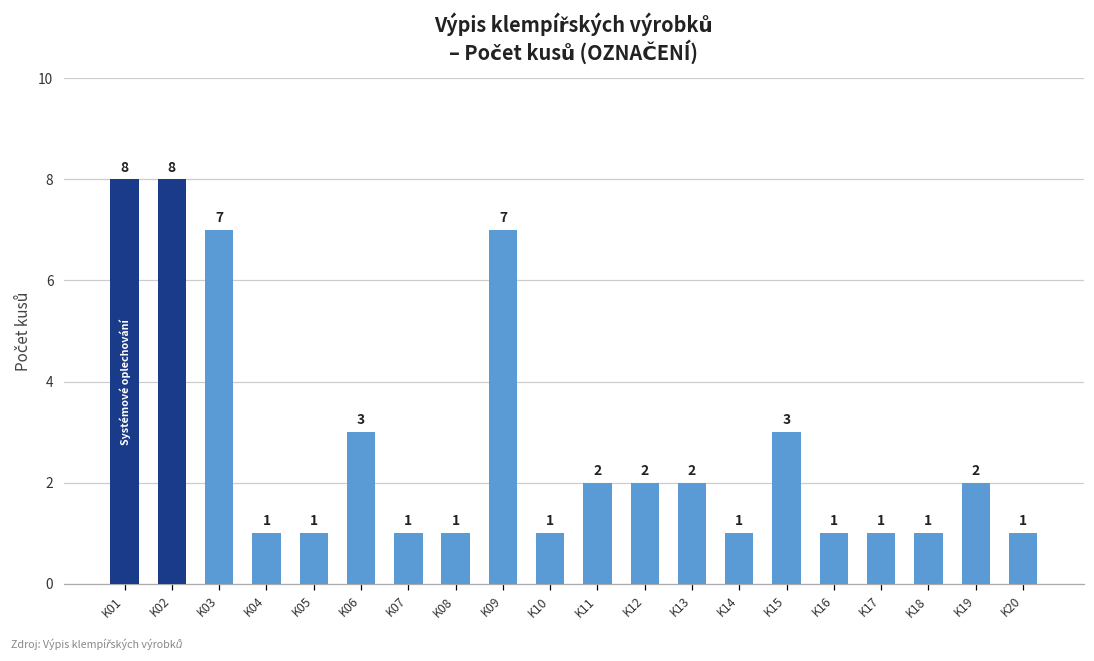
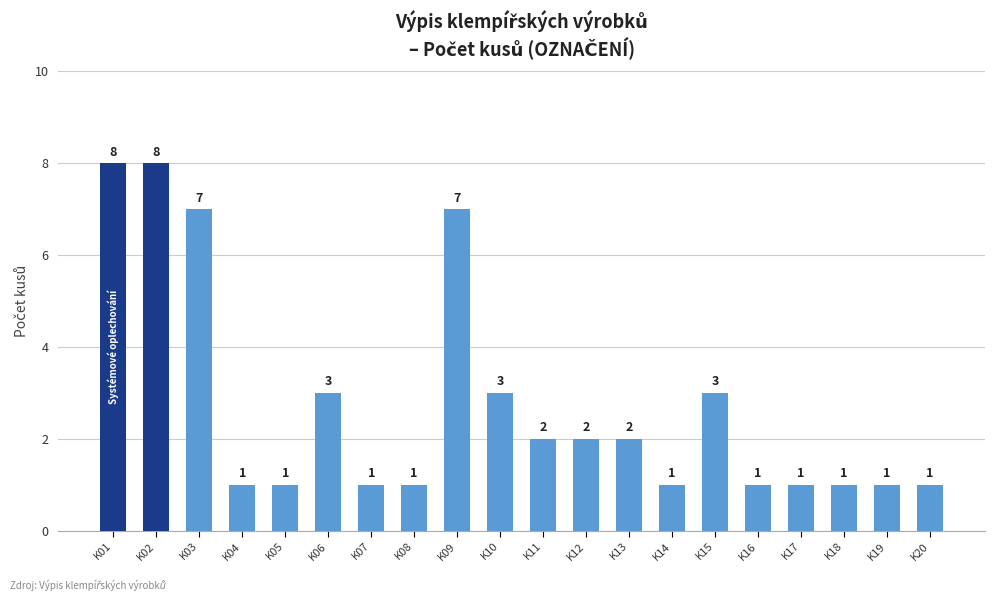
K10: 1 -> 3
K19: 2 -> 1
